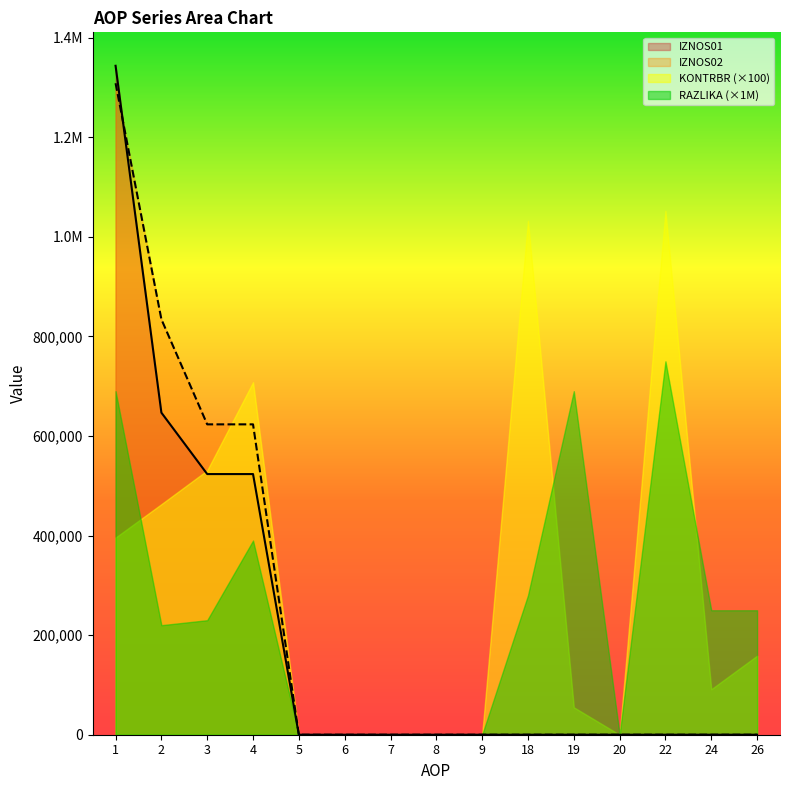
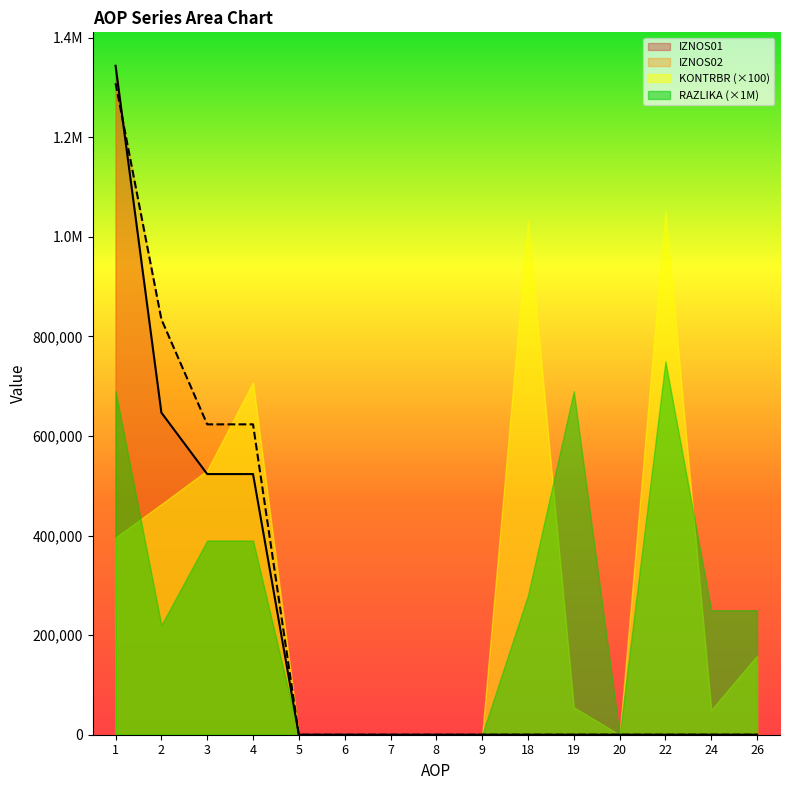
RAZLIKA (×1M), 3: 230,000 -> 390,000
KONTRBR (×100), 24: 90,000 -> 50,000
